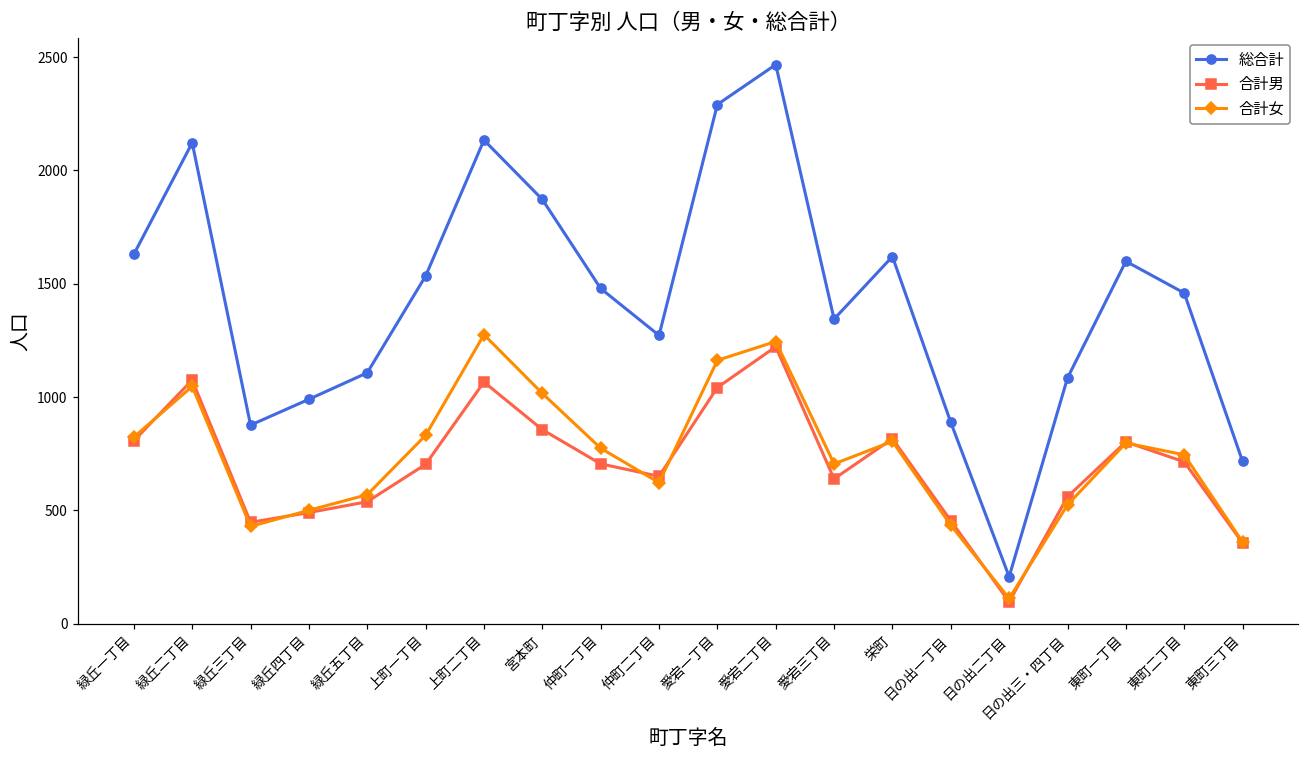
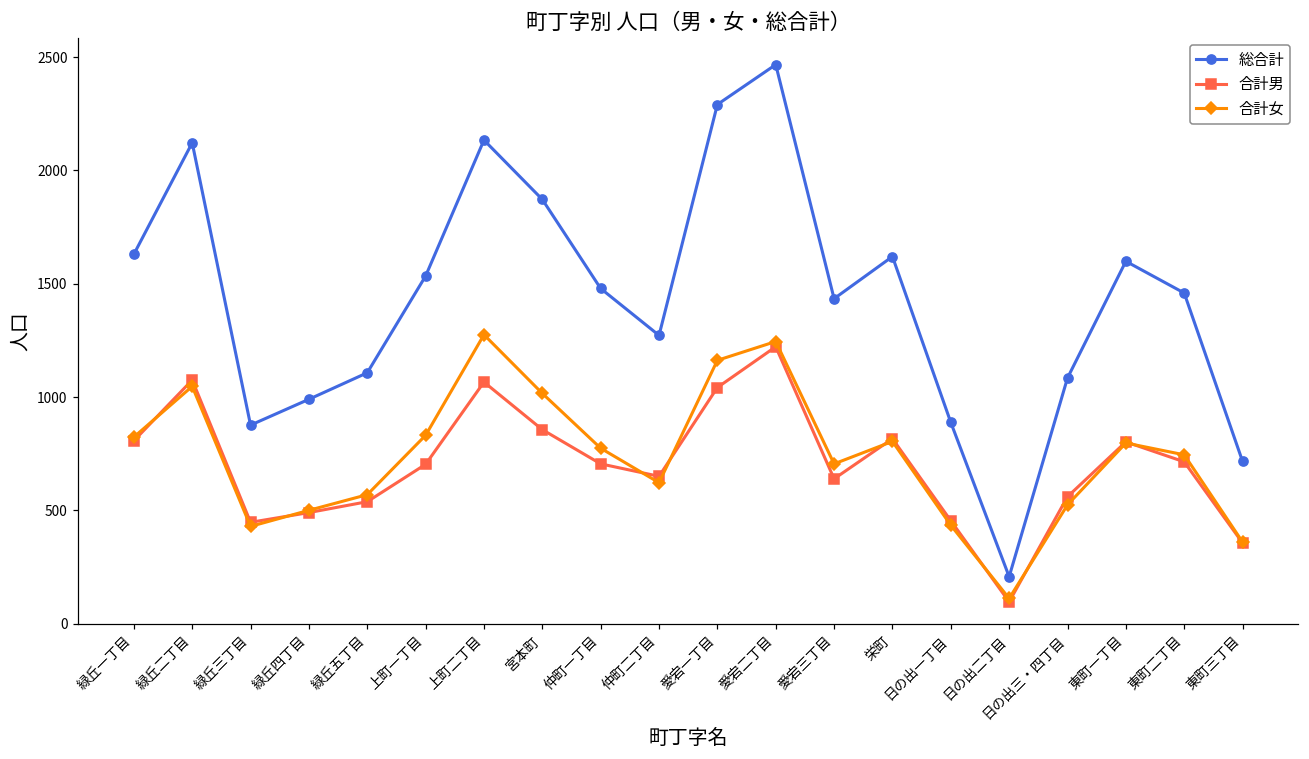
総合計, 愛宕三丁目: 1340 -> 1430
